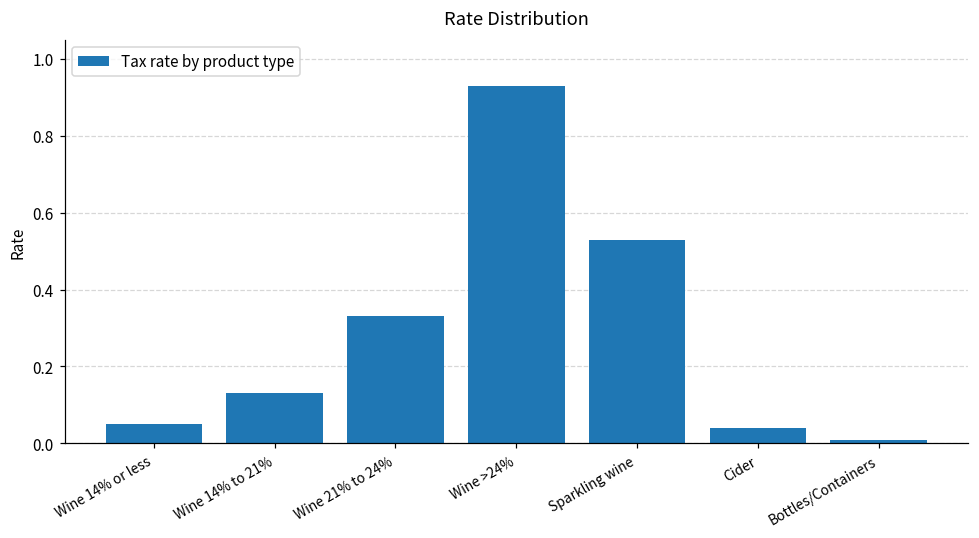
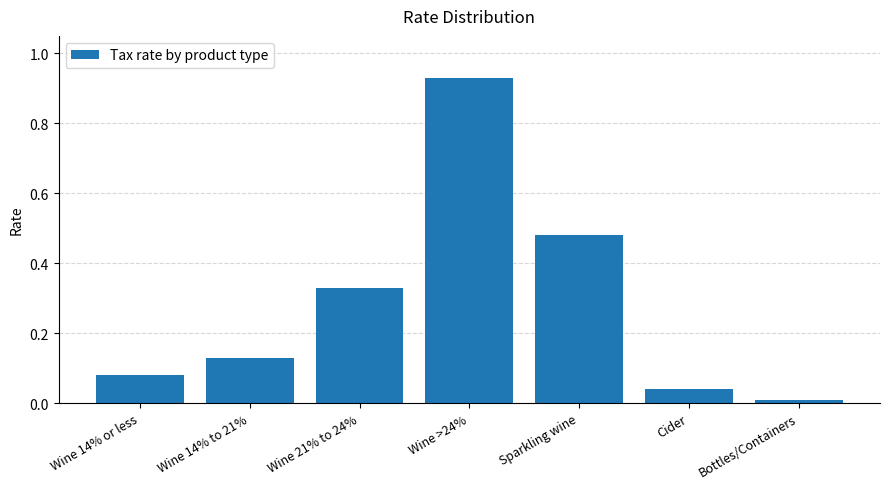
Wine 14% or less: 0.05 -> 0.08
Sparkling wine: 0.53 -> 0.48
